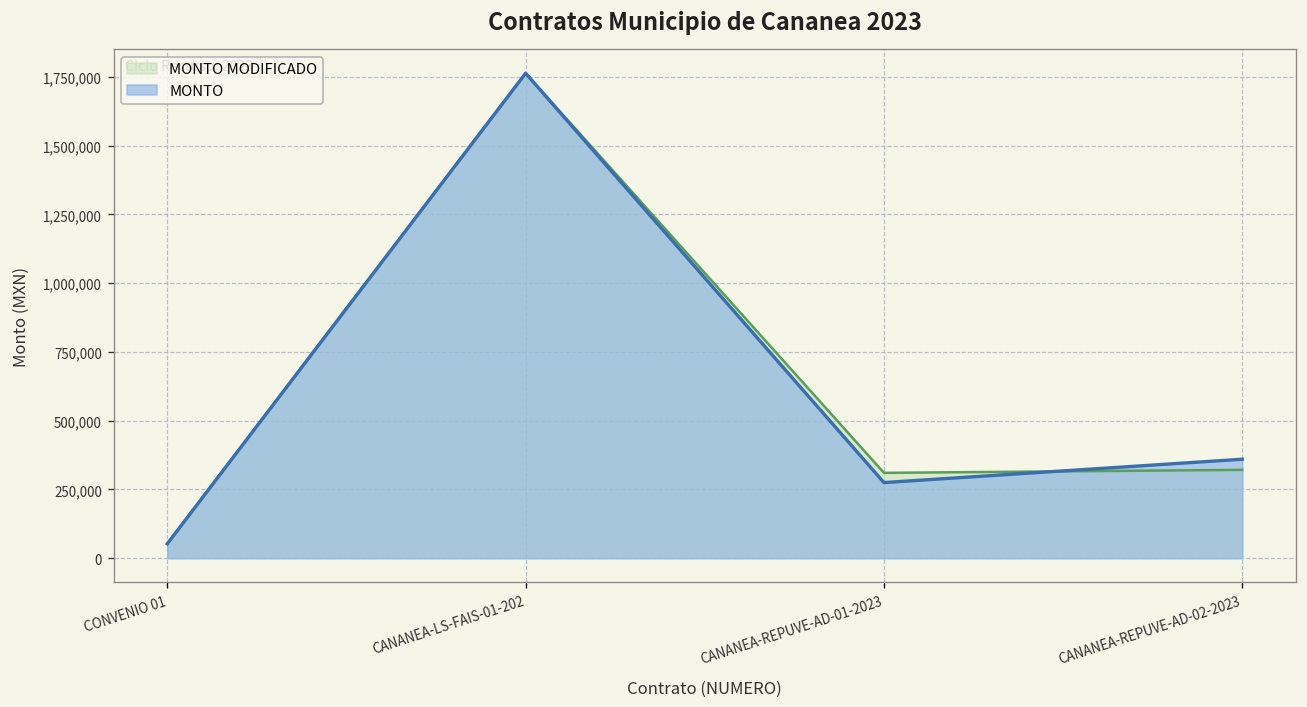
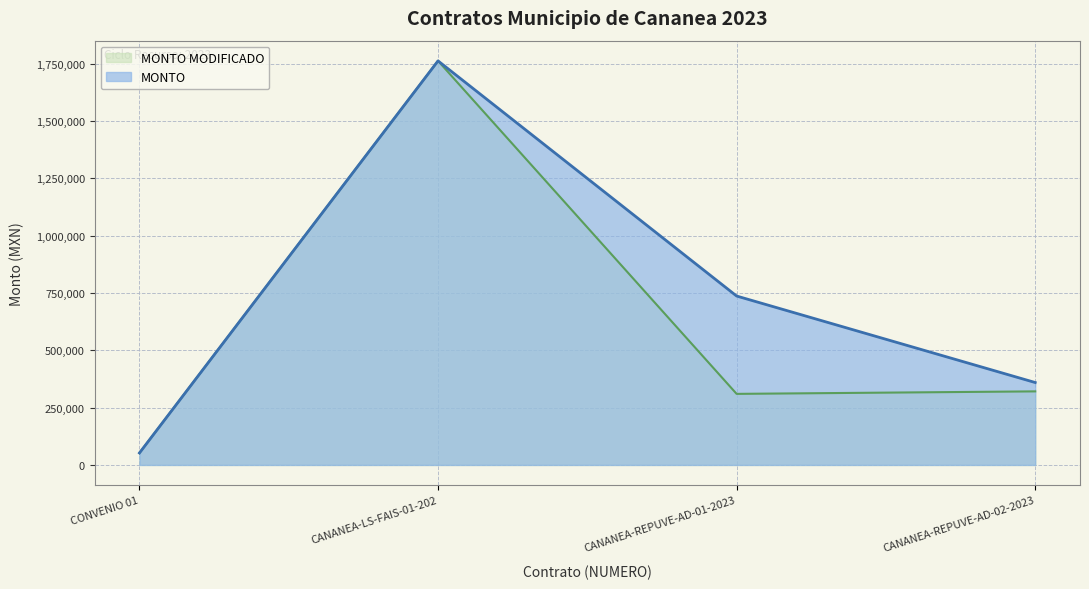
MONTO, CANANEA-REPUVE-AD-01-2023: 270,000 -> 740,000
